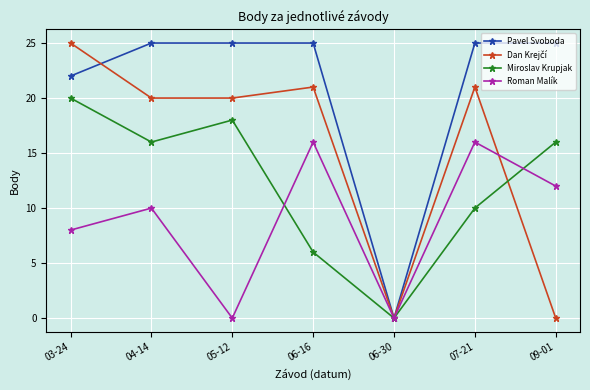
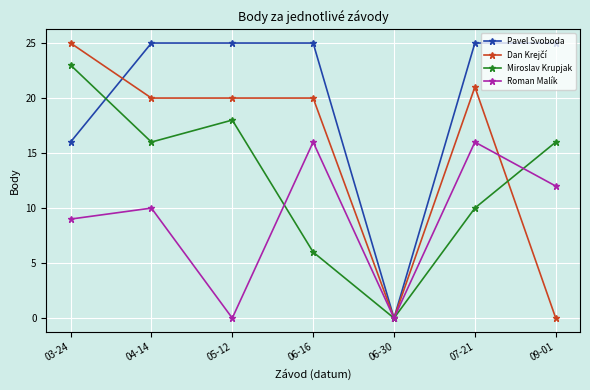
Pavel Svoboda, 03-24: 22 -> 16
Miroslav Krupjak, 03-24: 20 -> 23
Roman Malík, 03-24: 8 -> 9
Dan Krejčí, 06-16: 21 -> 20
